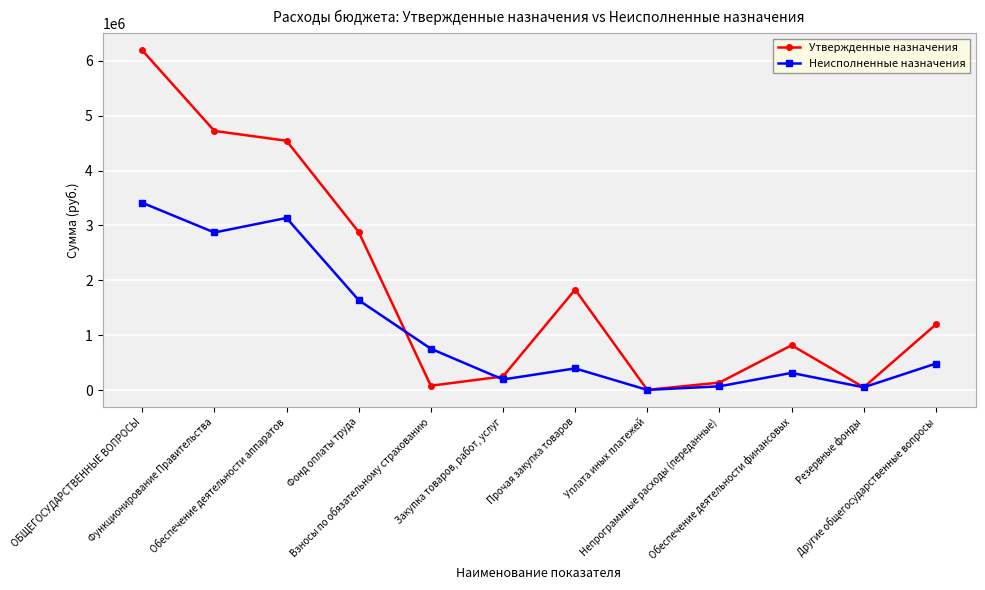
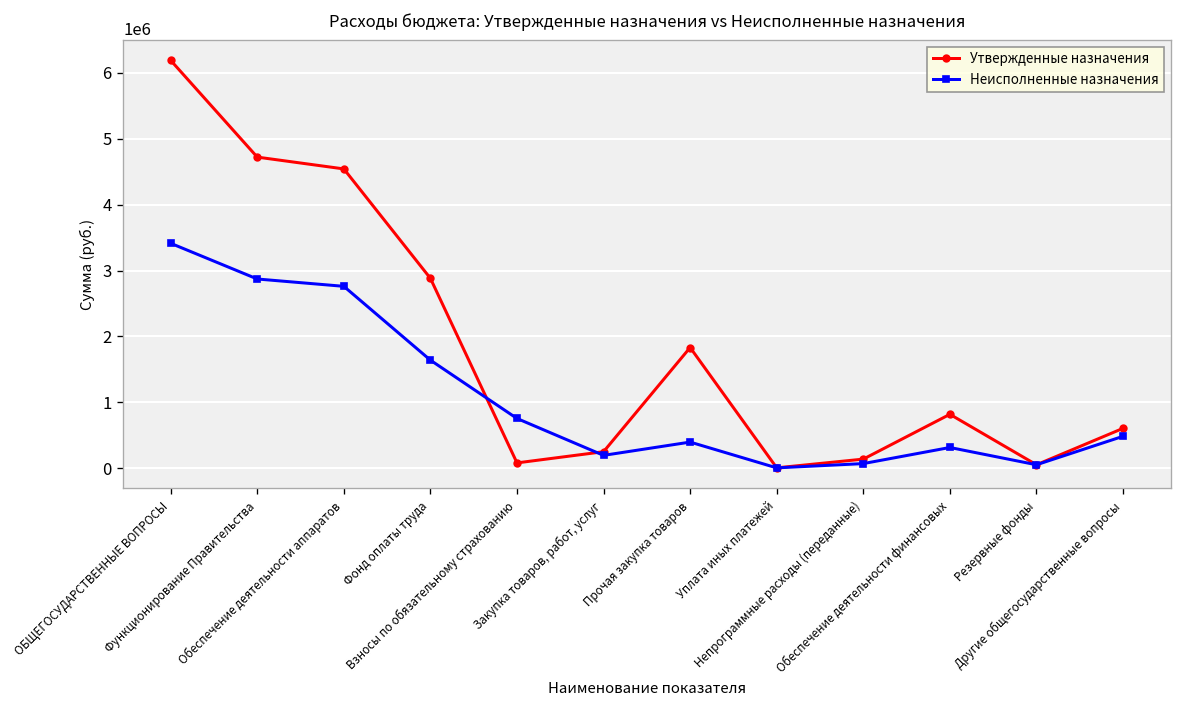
Неисполненные назначения, Обеспечение деятельности аппаратов: 3100000 -> 2800000
Утвержденные назначения, Другие общегосударственные вопросы: 1200000 -> 600000
